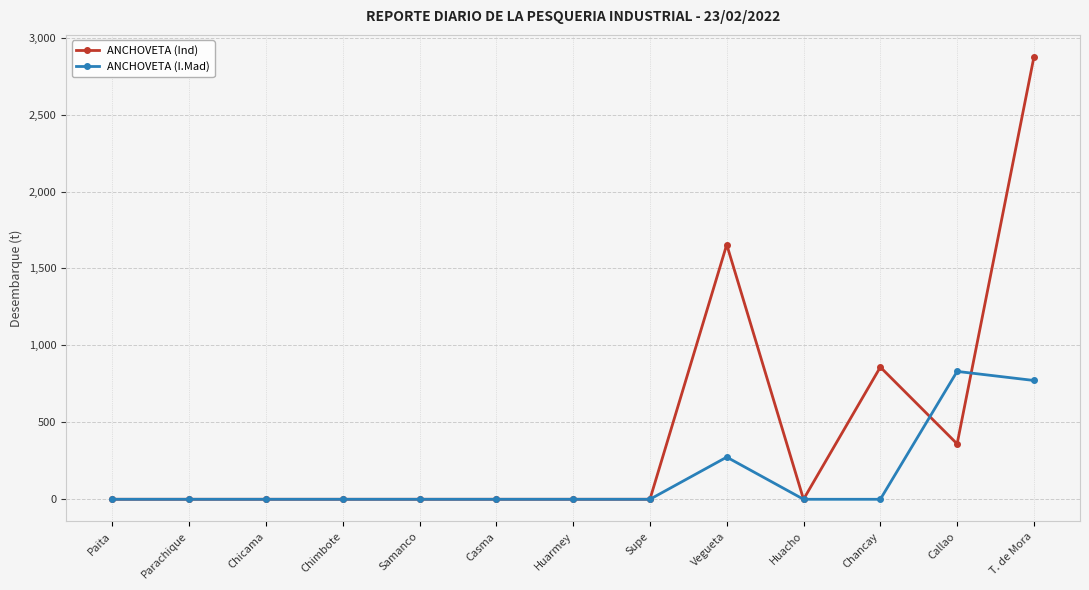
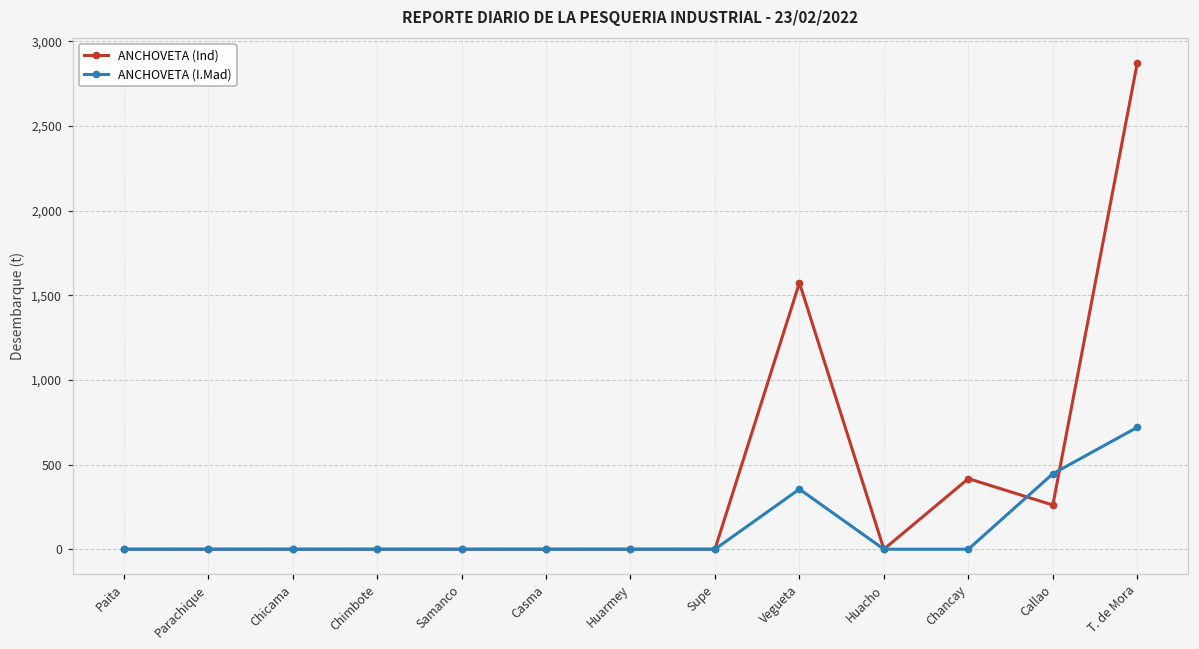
ANCHOVETA (Ind), Vegueta: 1,660 -> 1,570
ANCHOVETA (I.Mad), Vegueta: 270 -> 360
ANCHOVETA (Ind), Chancay: 860 -> 420
ANCHOVETA (Ind), Callao: 360 -> 260
ANCHOVETA (I.Mad), Callao: 830 -> 450
ANCHOVETA (I.Mad), T. de Mora: 770 -> 720
